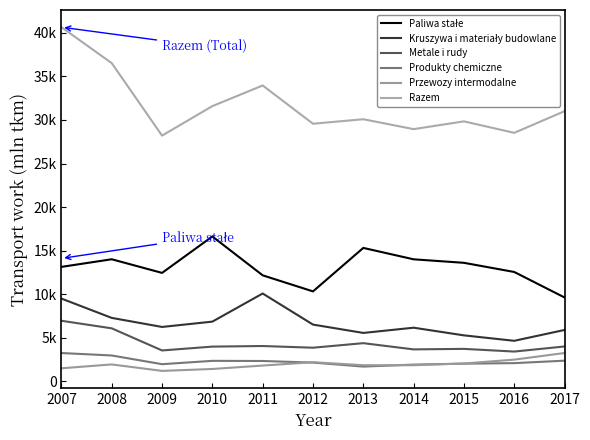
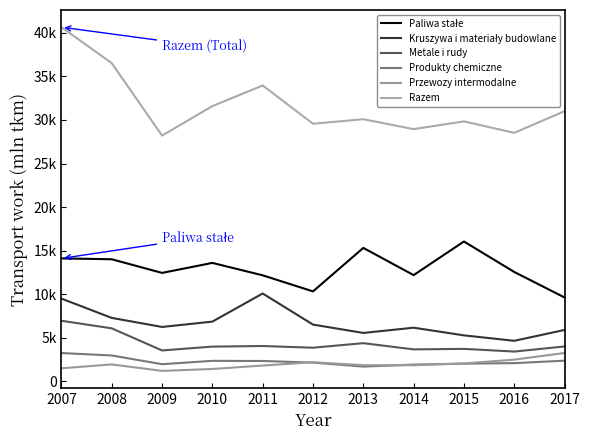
Paliwa stałe, 2007: 13000 -> 14000
Paliwa stałe, 2010: 17000 -> 14000
Paliwa stałe, 2014: 14000 -> 12000
Paliwa stałe, 2015: 14000 -> 16000
